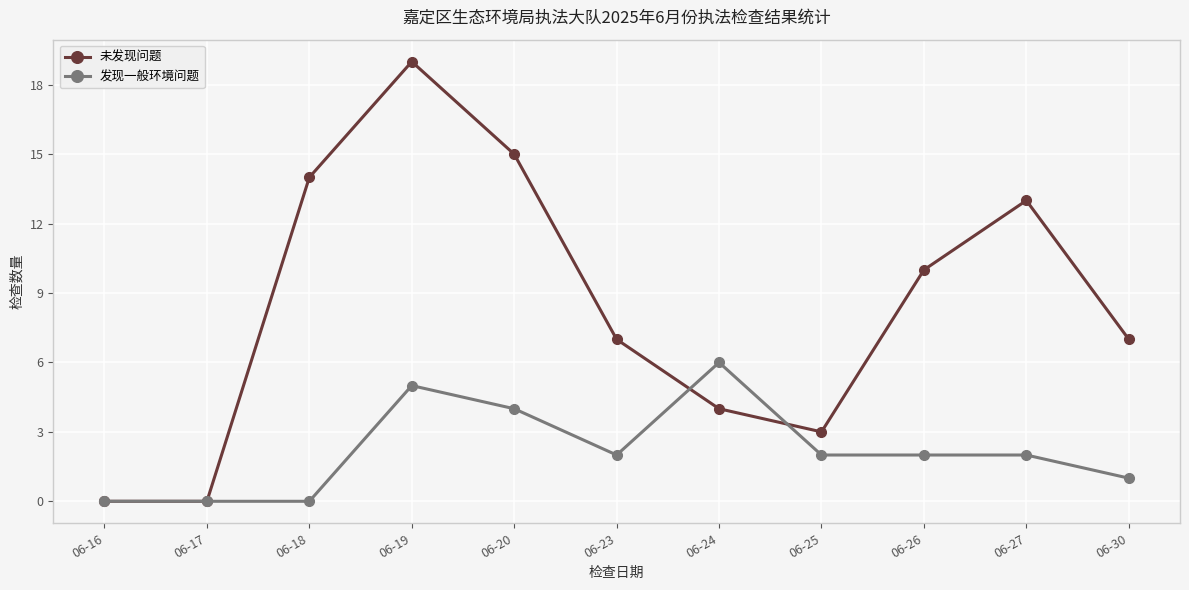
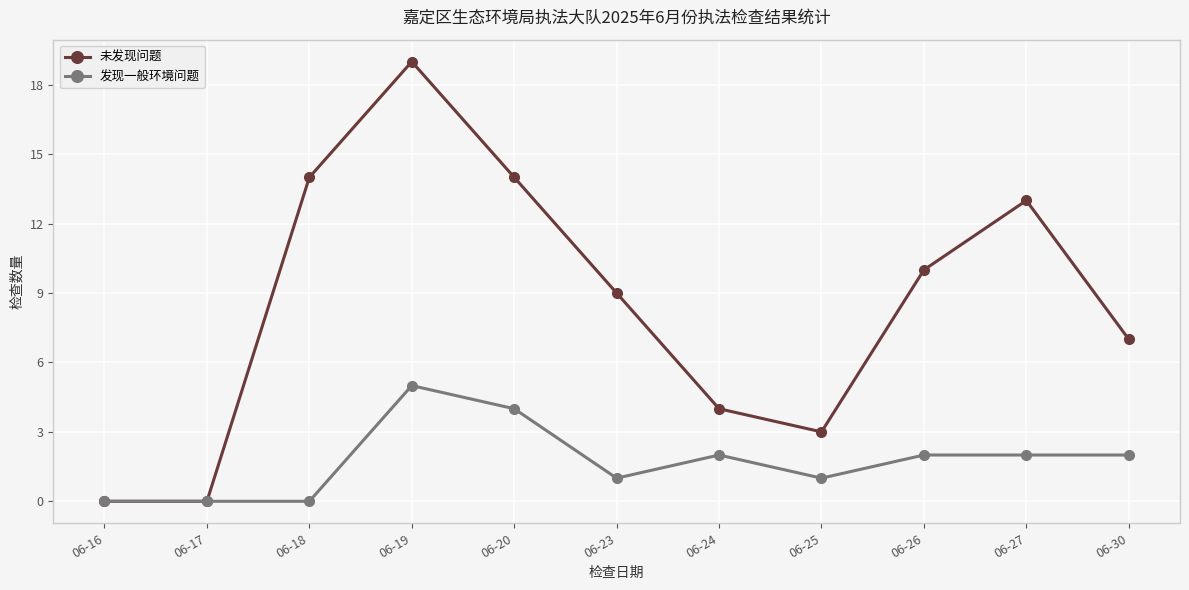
未发现问题, 06-20: 15 -> 14
未发现问题, 06-23: 7 -> 9
发现一般环境问题, 06-23: 2 -> 1
发现一般环境问题, 06-24: 6 -> 2
发现一般环境问题, 06-25: 2 -> 1
发现一般环境问题, 06-30: 1 -> 2
